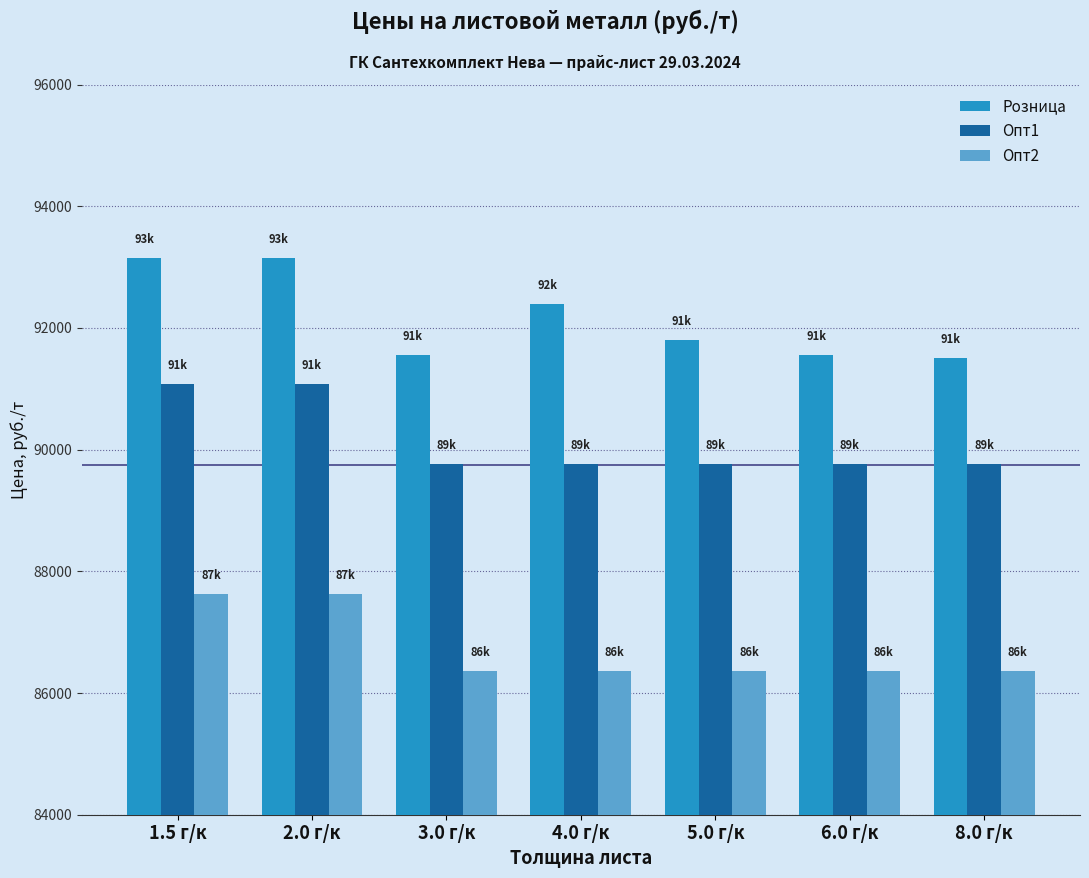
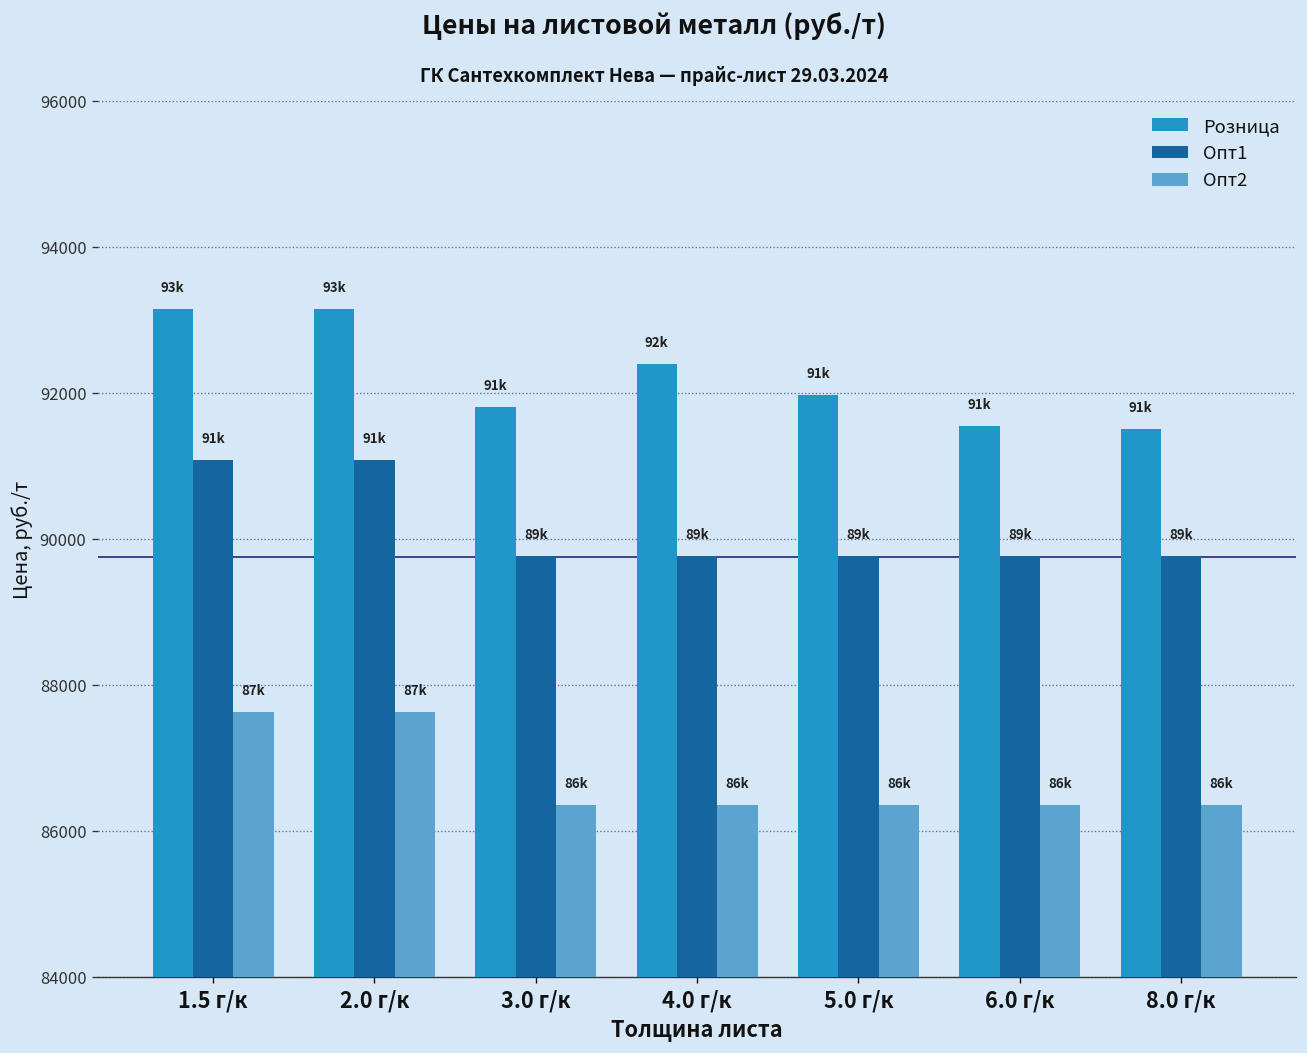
Розница, 3.0 г/к: 91600 -> 91800
Розница, 5.0 г/к: 91800 -> 92000
